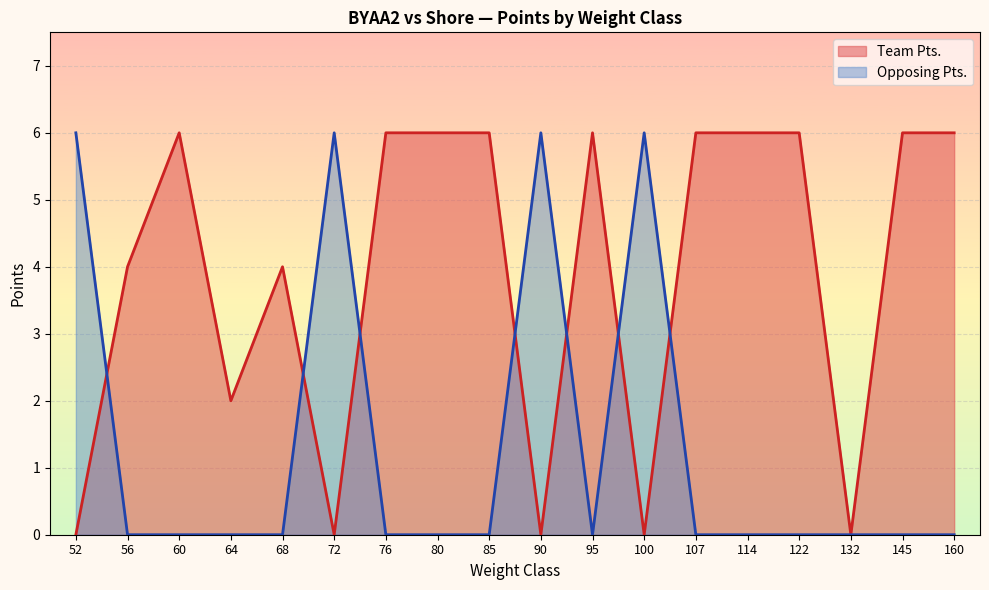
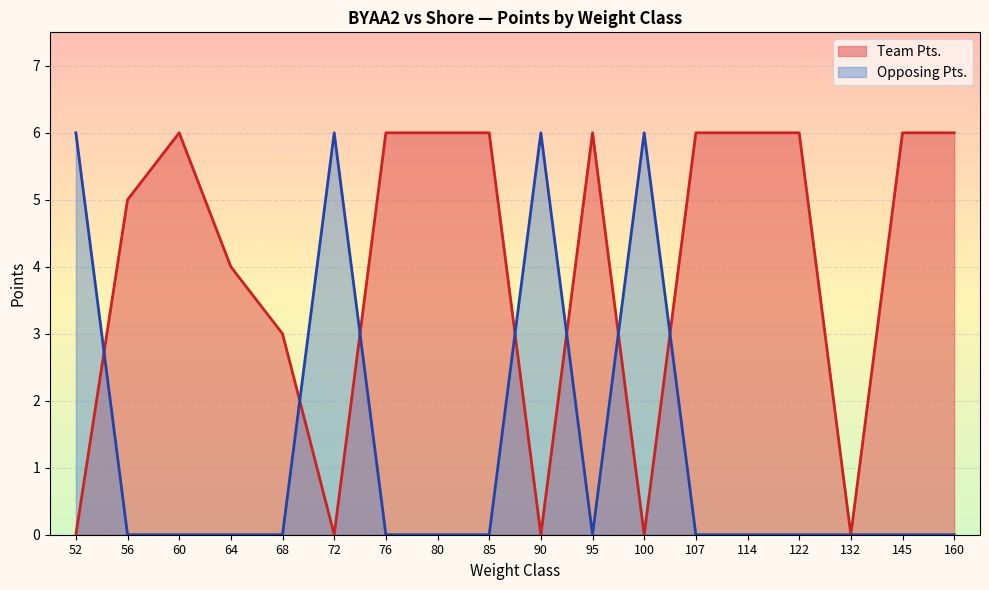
Team Pts., 56: 4 -> 5
Team Pts., 64: 2 -> 4
Team Pts., 68: 4 -> 3
